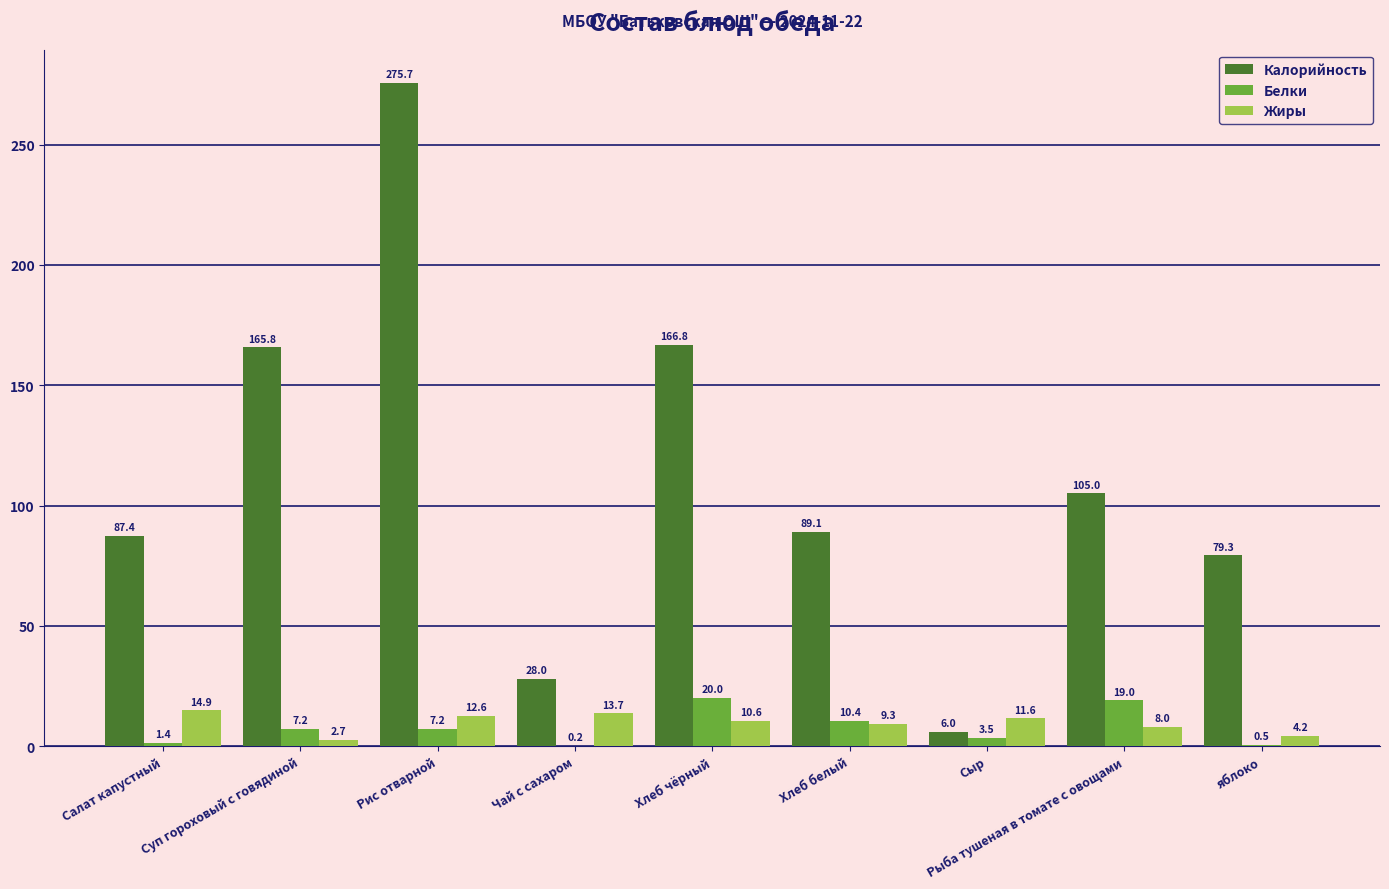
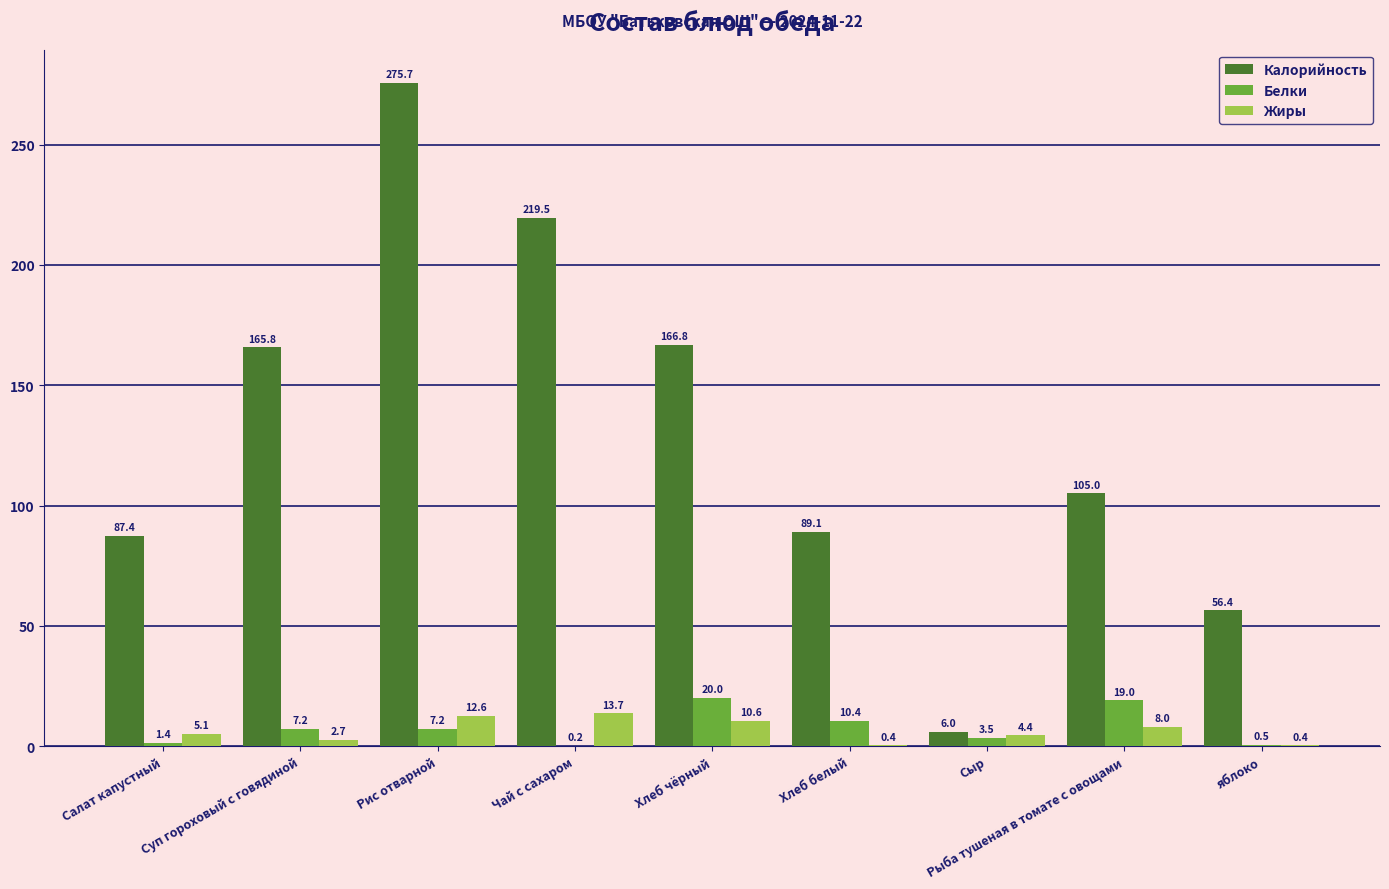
Жиры, Салат капустный: 14.9 -> 5.1
Калорийность, Чай с сахаром: 28.0 -> 219.5
Жиры, Хлеб белый: 9.3 -> 0.4
Жиры, Сыр: 11.6 -> 4.4
Калорийность, яблоко: 79.3 -> 56.4
Жиры, яблоко: 4.2 -> 0.4
